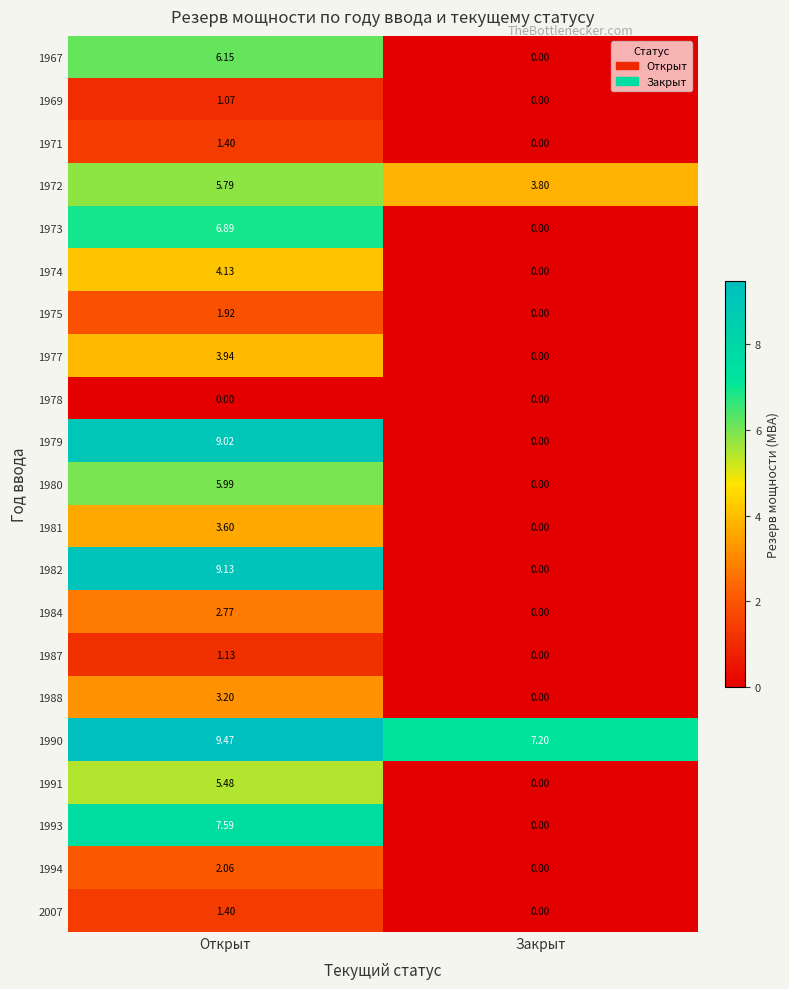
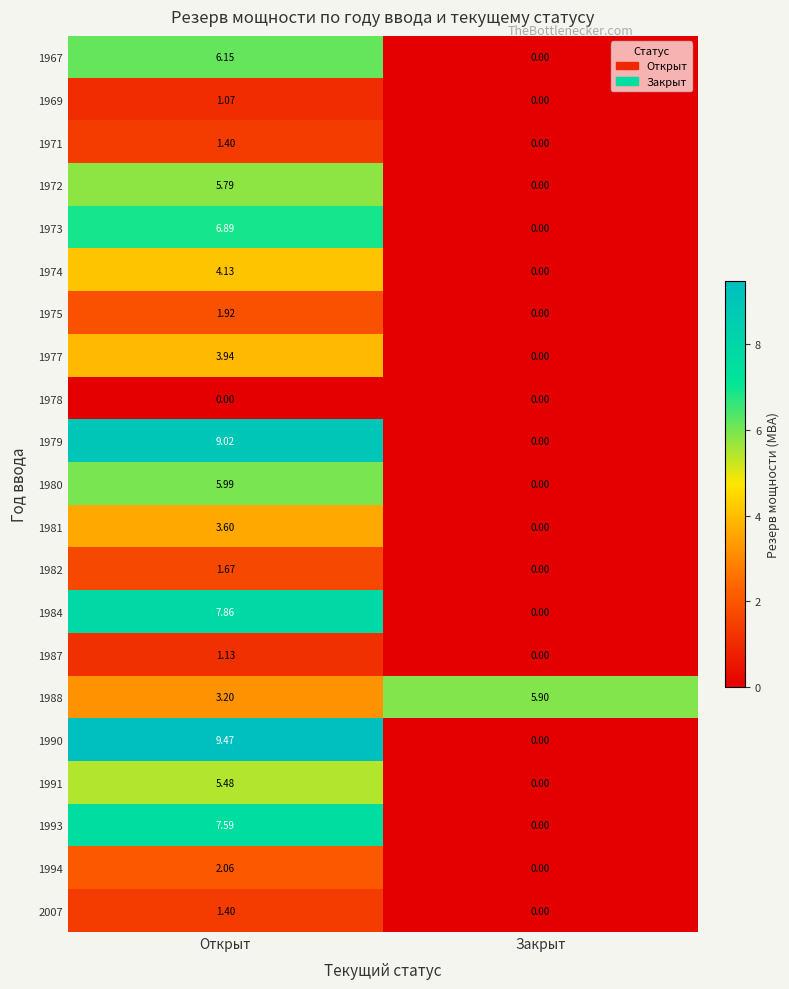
1972, Закрыт: 3.80 -> 0.00
1982, Открыт: 9.13 -> 1.67
1984, Открыт: 2.77 -> 7.86
1988, Закрыт: 0.00 -> 5.90
1990, Закрыт: 7.20 -> 0.00
